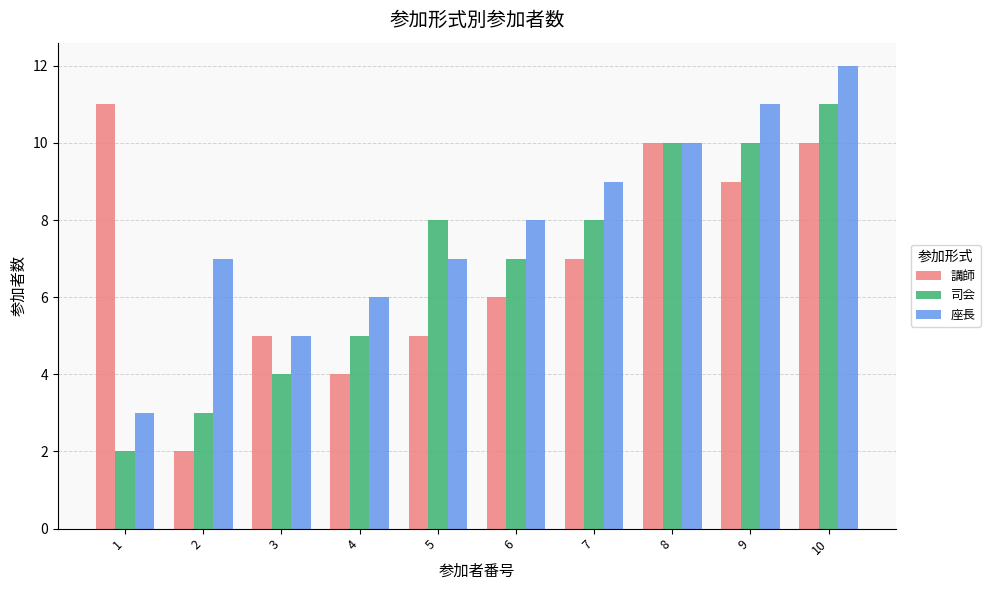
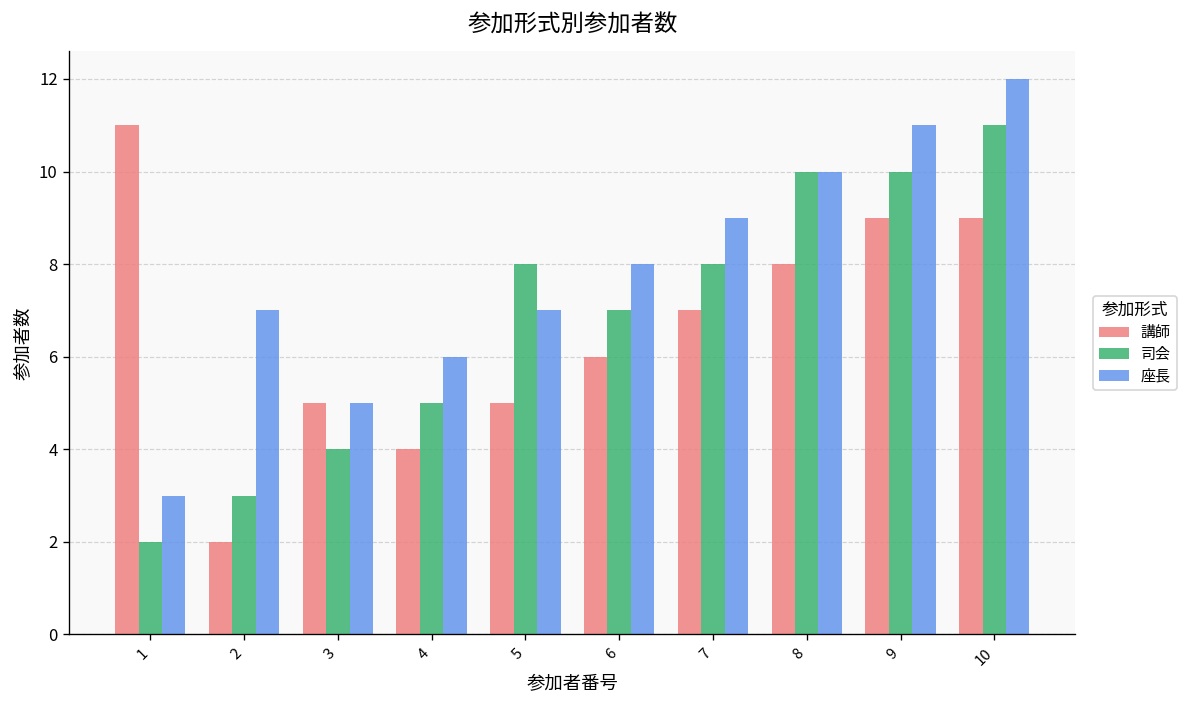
講師, 8: 10 -> 8
講師, 10: 10 -> 9
